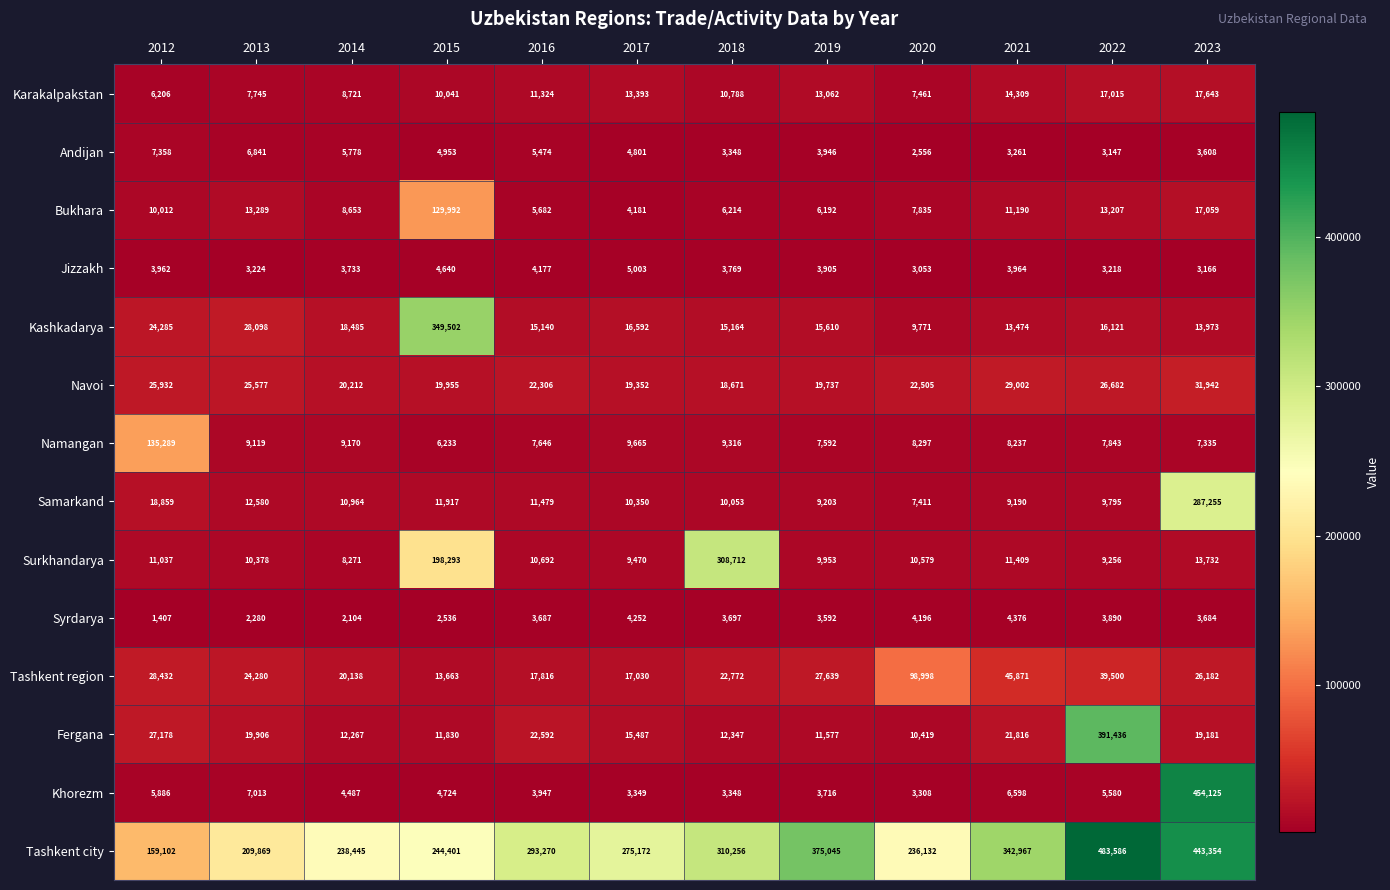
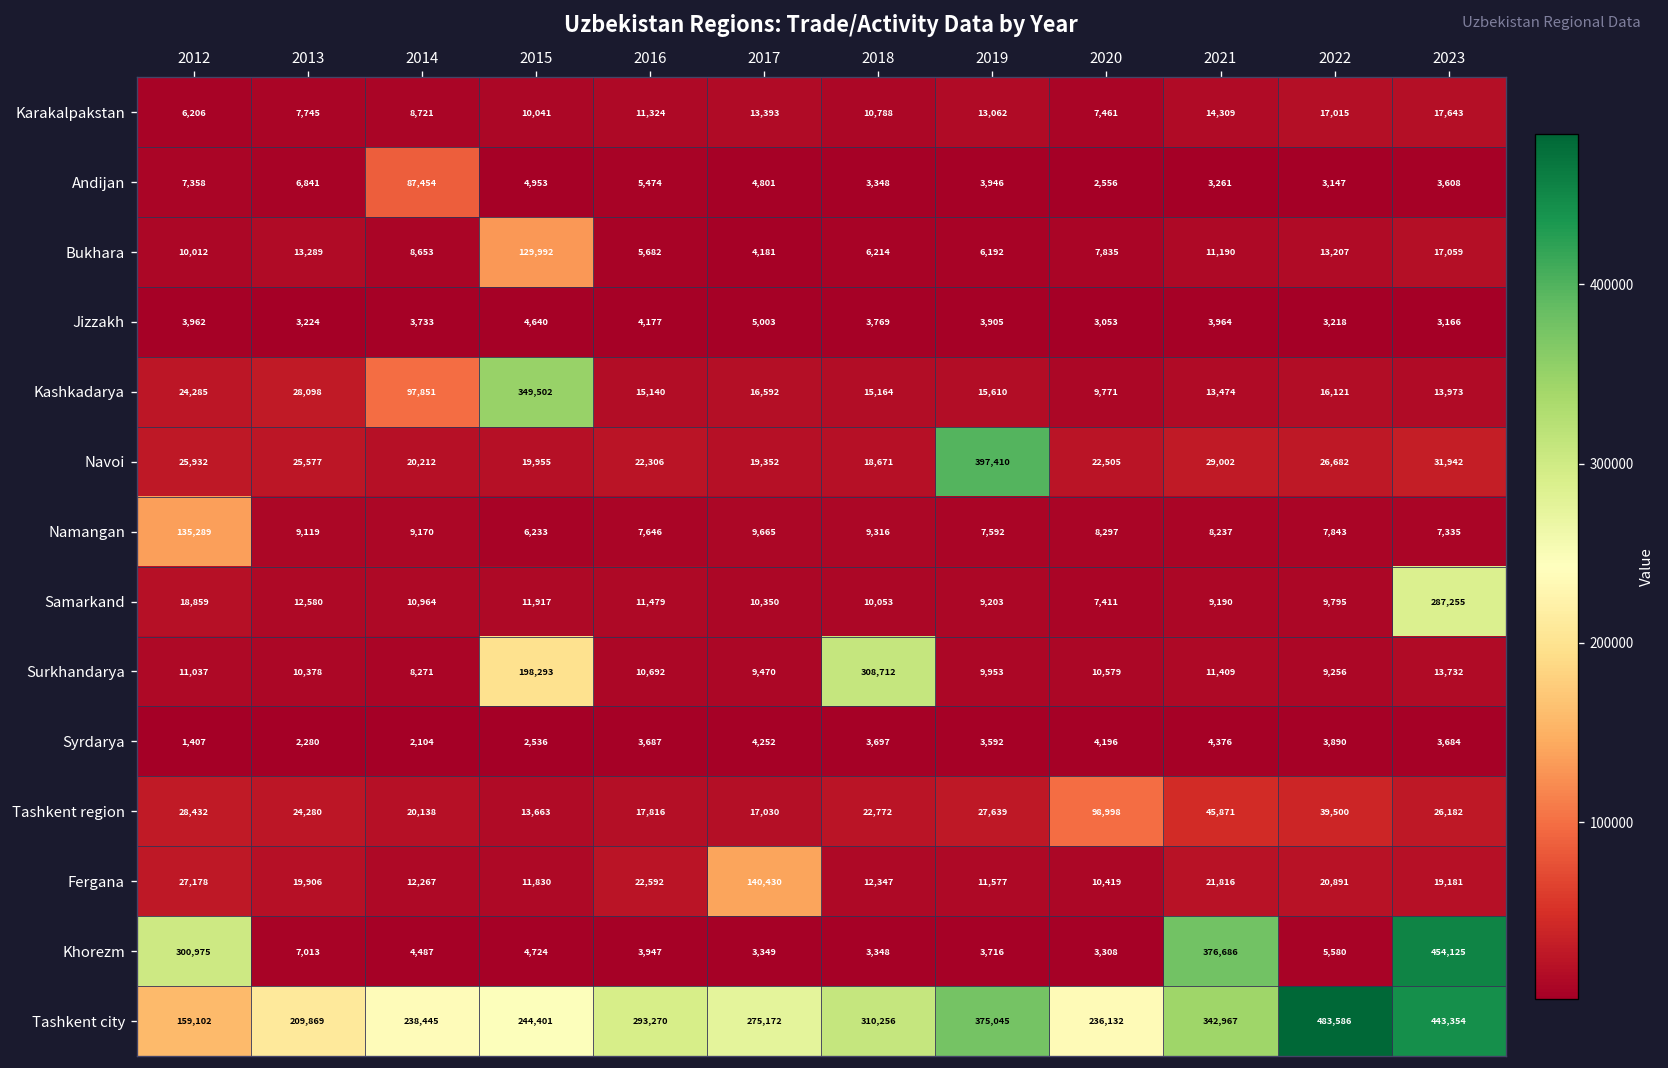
Andijan, 2014: 5,778 -> 87,454
Kashkadarya, 2014: 18,485 -> 97,851
Navoi, 2019: 19,737 -> 397,410
Fergana, 2017: 15,487 -> 140,430
Fergana, 2022: 391,436 -> 20,891
Khorezm, 2012: 5,886 -> 300,975
Khorezm, 2021: 6,598 -> 376,686
